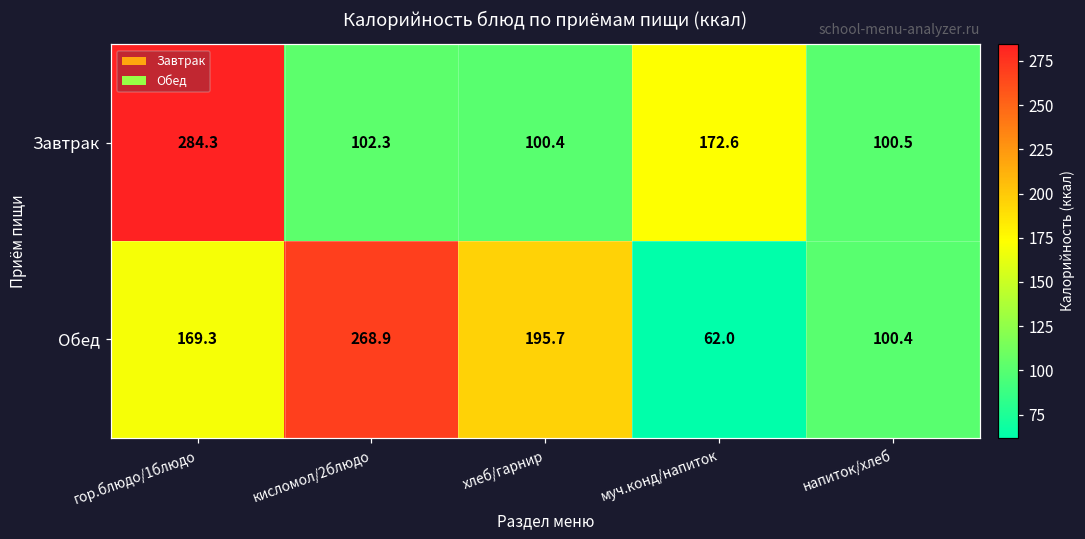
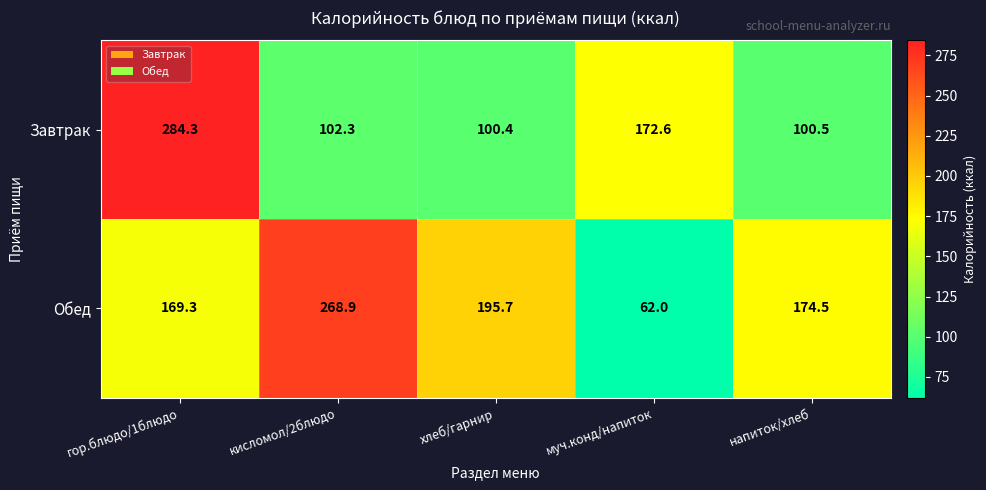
Обед, напиток/хлеб: 100.4 -> 174.5
